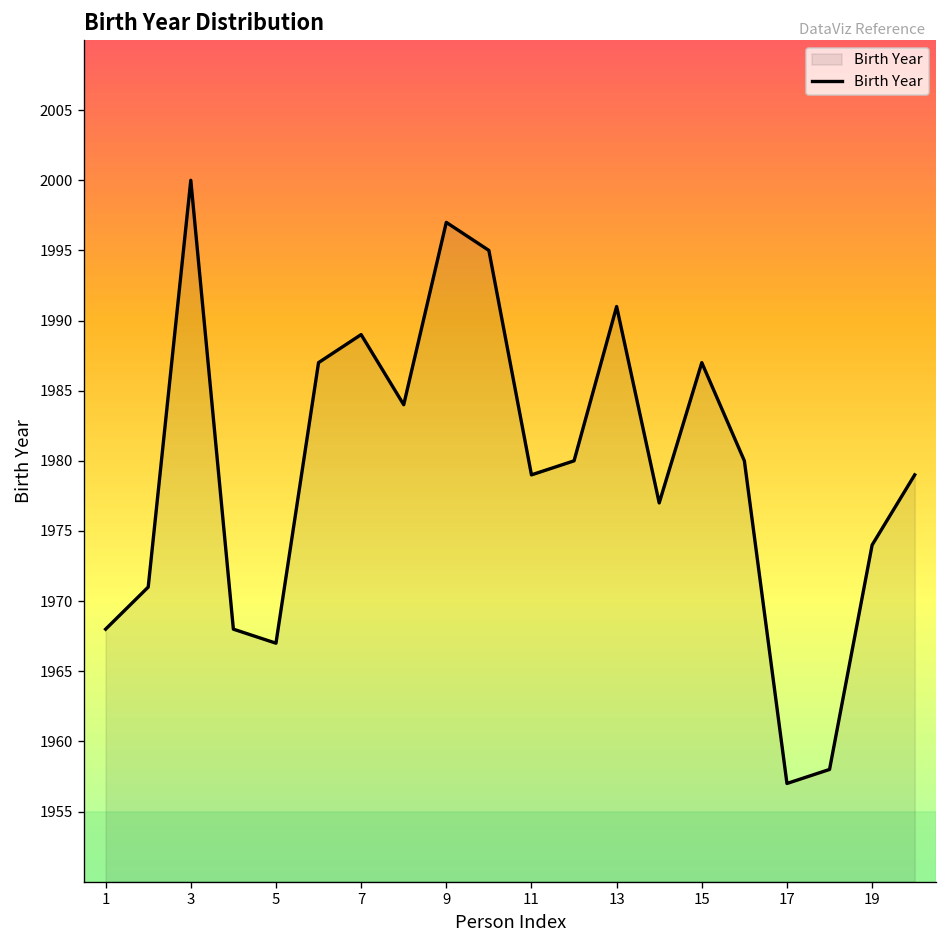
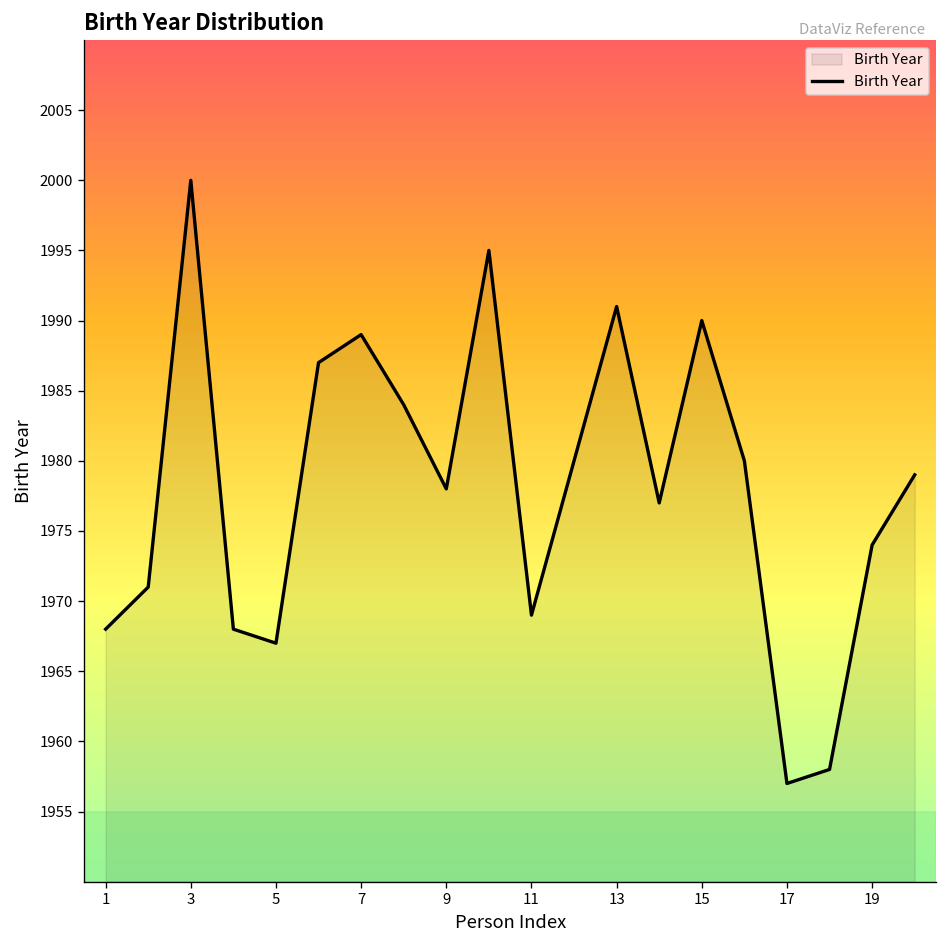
9: 1997 -> 1978
11: 1979 -> 1969
15: 1987 -> 1990
